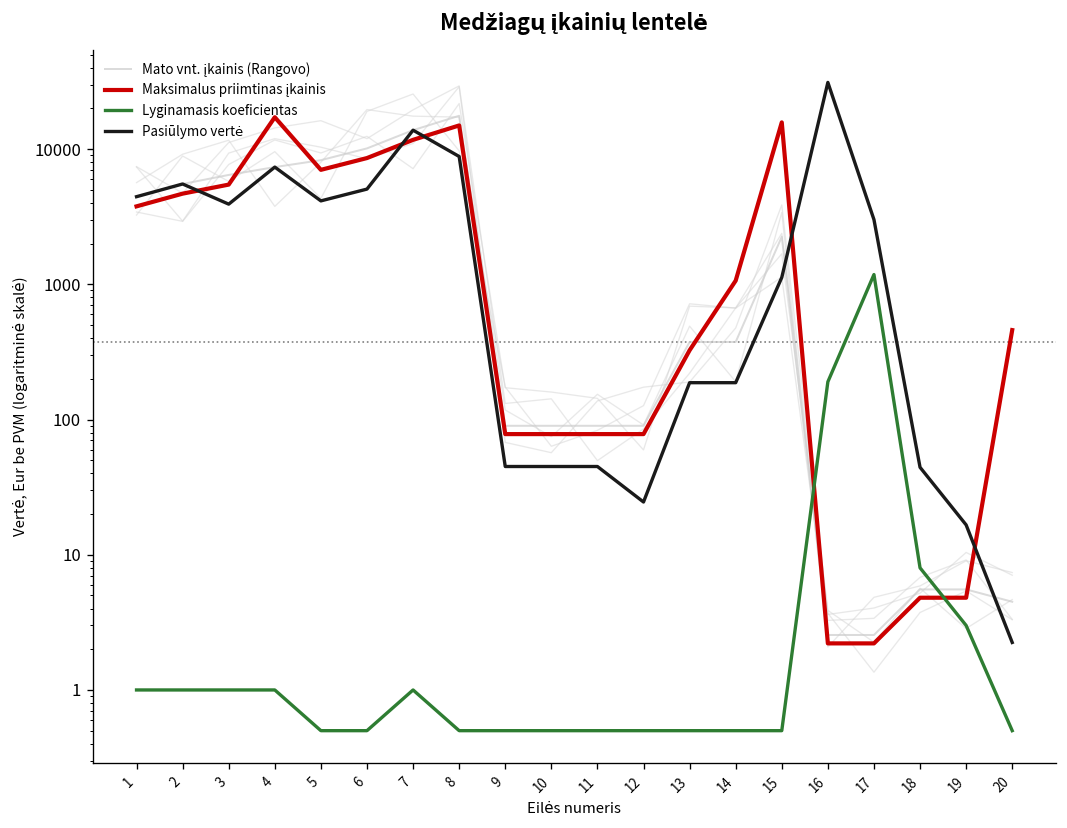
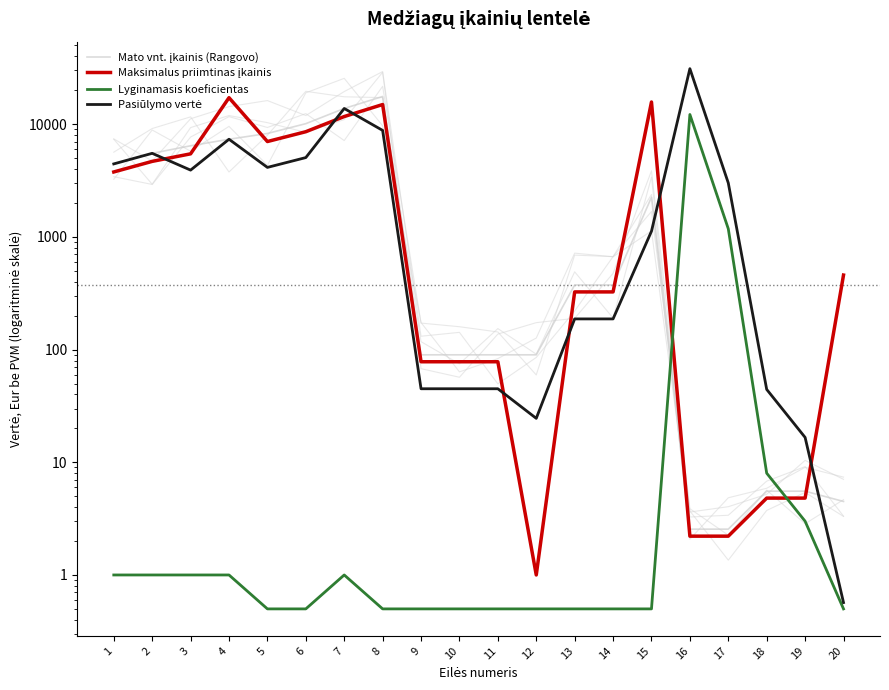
Maksimalus priimtinas įkainis, 12: 80 -> 1
Maksimalus priimtinas įkainis, 14: 1100 -> 330
Lyginamasis koeficientas, 16: 190 -> 12000
Pasiūlymo vertė, 20: 2.2 -> 0.6
